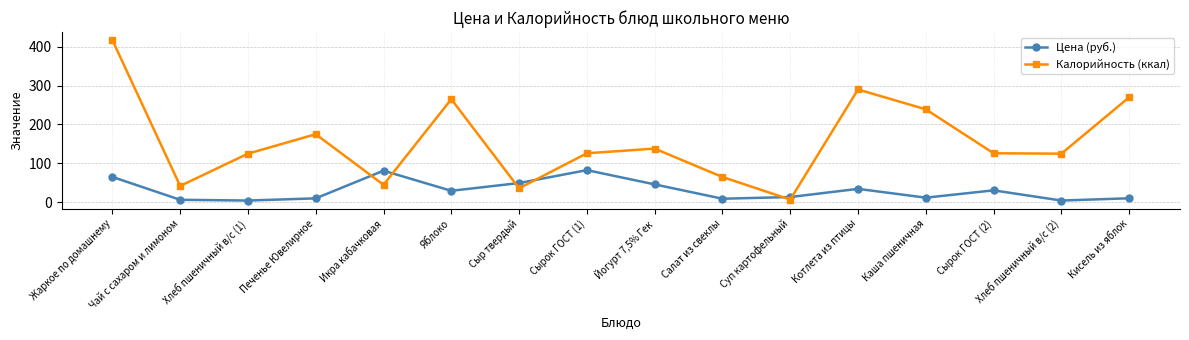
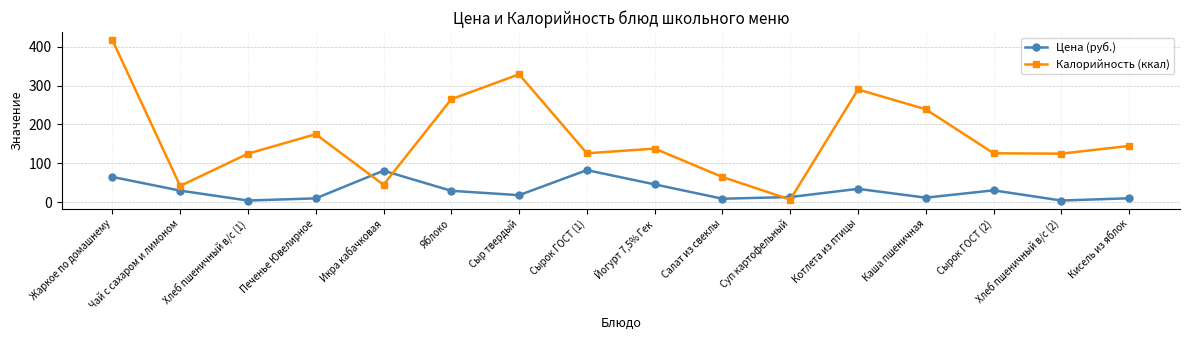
Цена (руб.), Чай с сахаром и лимоном: 10 -> 30
Цена (руб.), Сыр твердый: 50 -> 20
Калорийность (ккал), Сыр твердый: 40 -> 330
Калорийность (ккал), Кисель из яблок: 270 -> 150
